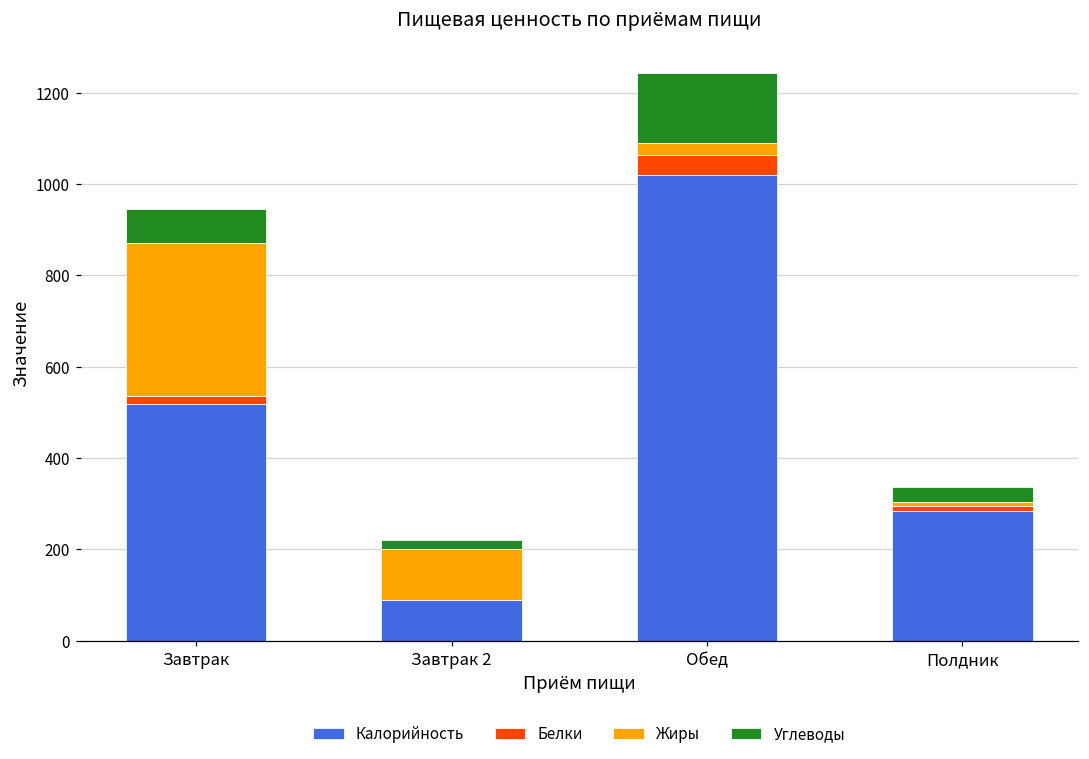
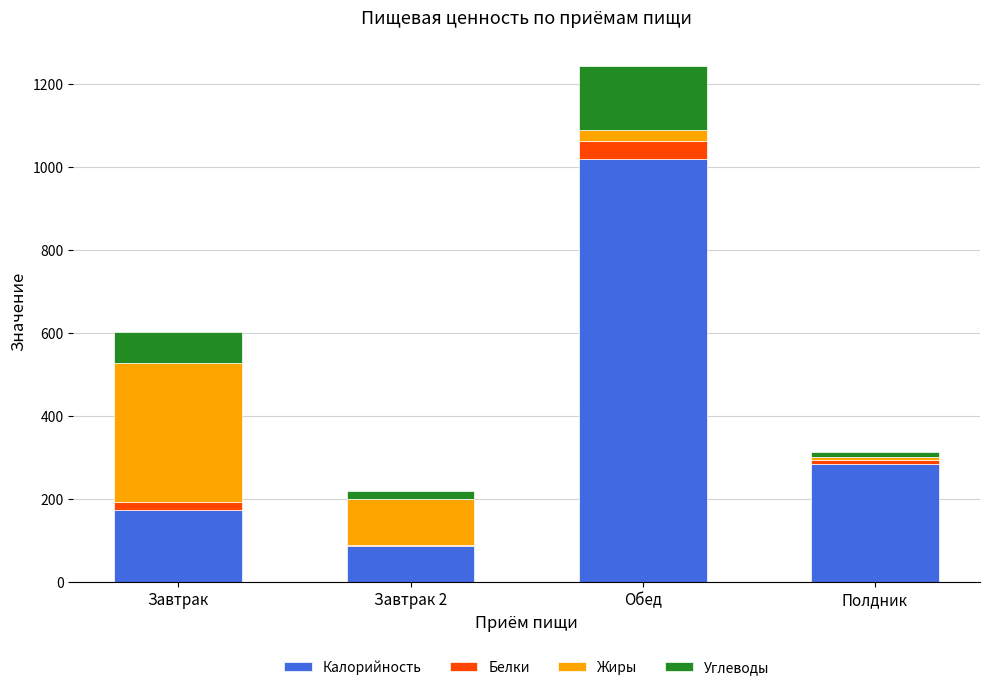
Калорийность, Завтрак: 520 -> 180
Углеводы, Полдник: 30 -> 10
